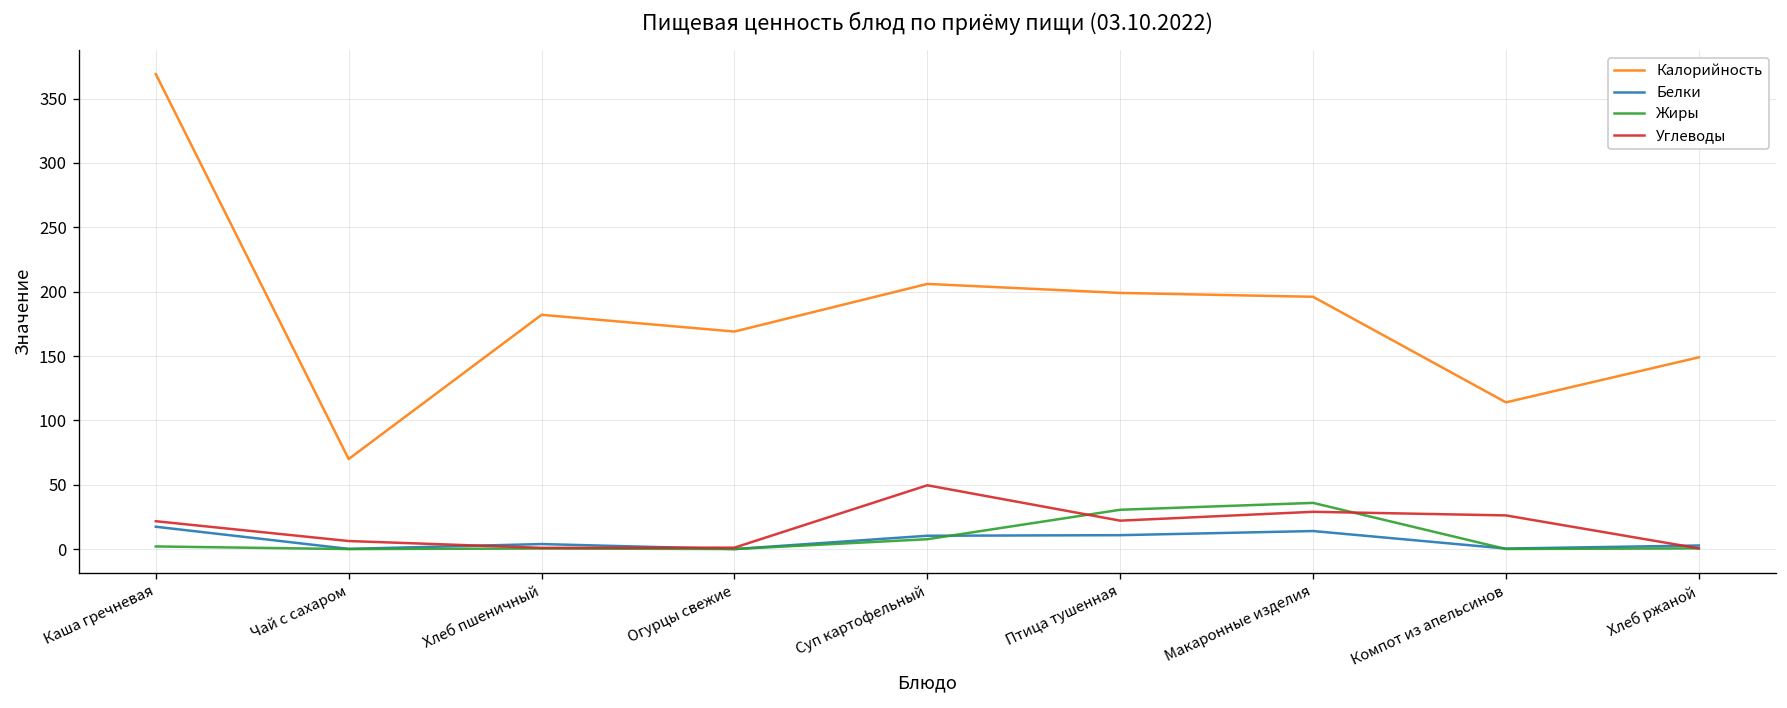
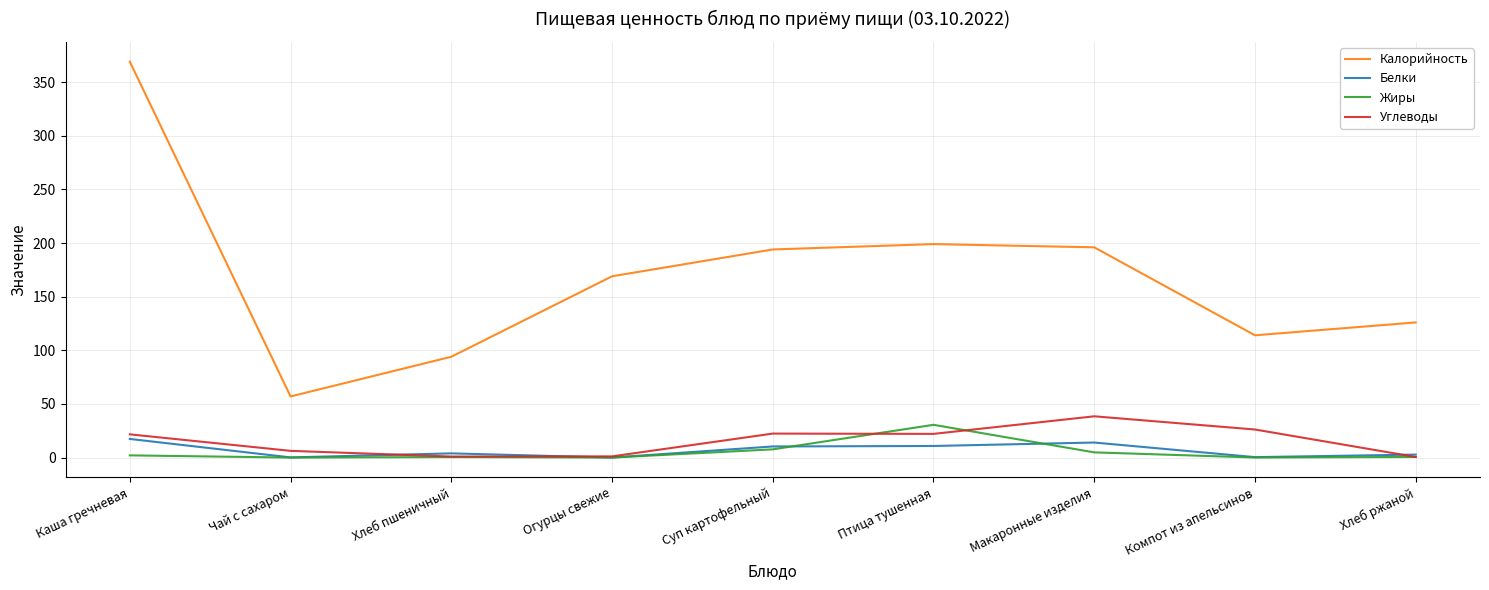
Калорийность, Чай с сахаром: 70 -> 57
Калорийность, Хлеб пшеничный: 182 -> 94
Калорийность, Суп картофельный: 206 -> 194
Углеводы, Суп картофельный: 50 -> 22
Жиры, Макаронные изделия: 36 -> 5
Углеводы, Макаронные изделия: 29 -> 39
Калорийность, Хлеб ржаной: 149 -> 126
